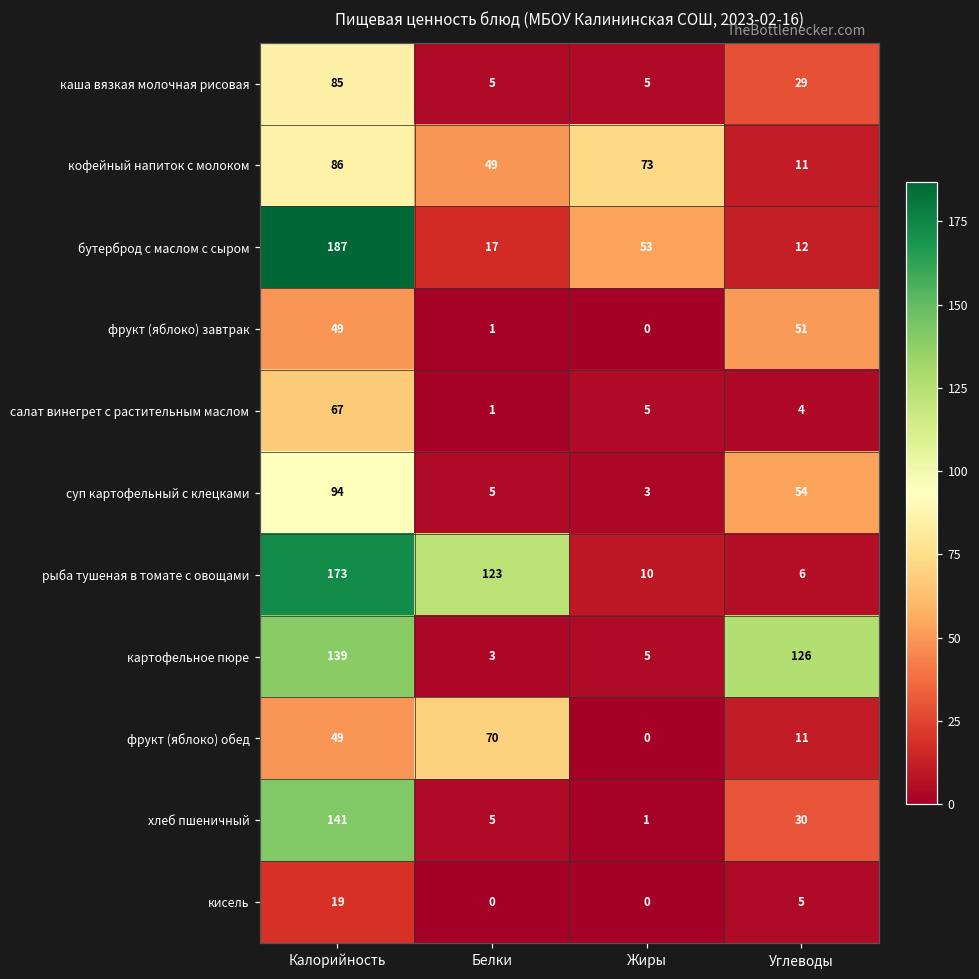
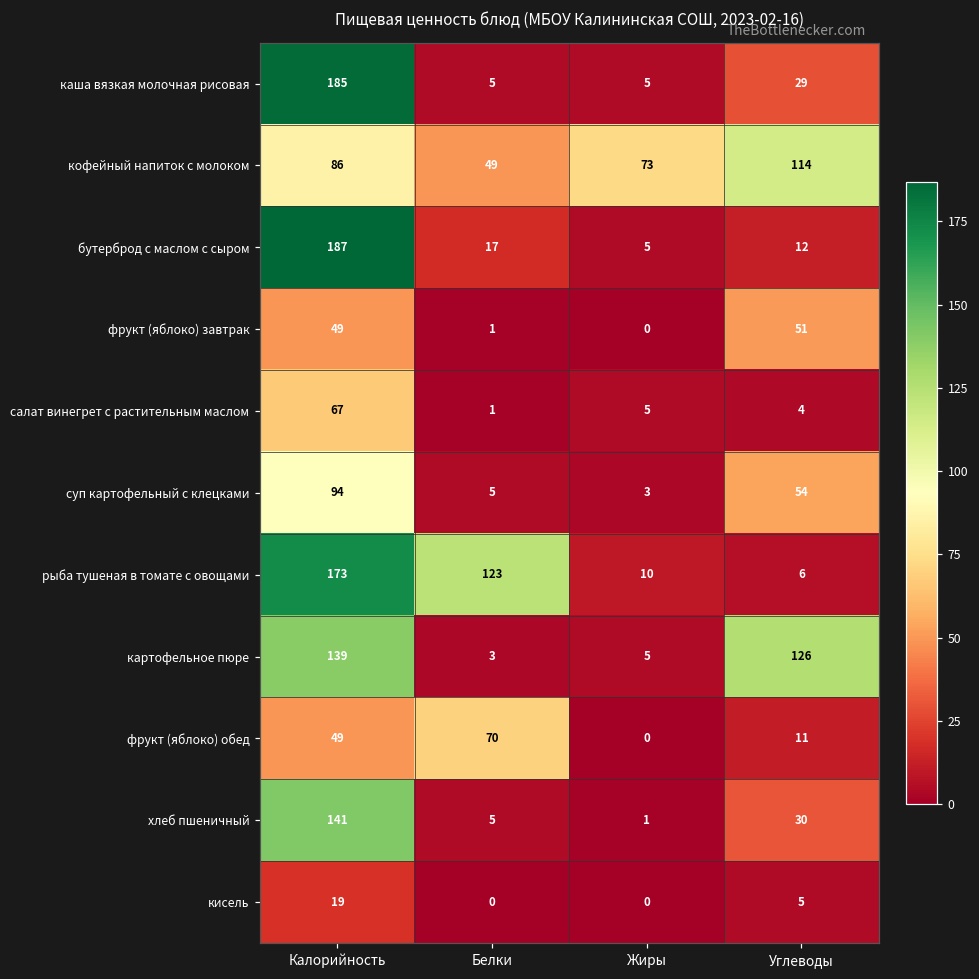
каша вязкая молочная рисовая, Калорийность: 85 -> 185
кофейный напиток с молоком, Углеводы: 11 -> 114
бутерброд с маслом с сыром, Жиры: 53 -> 5
